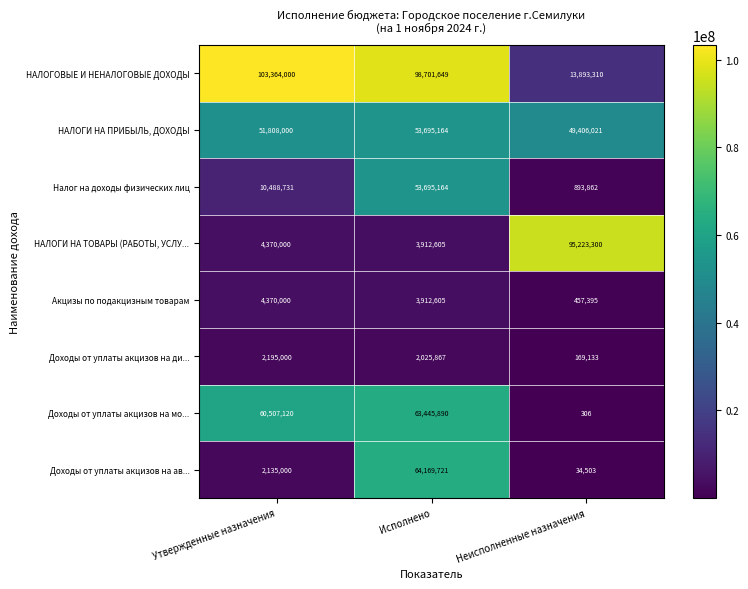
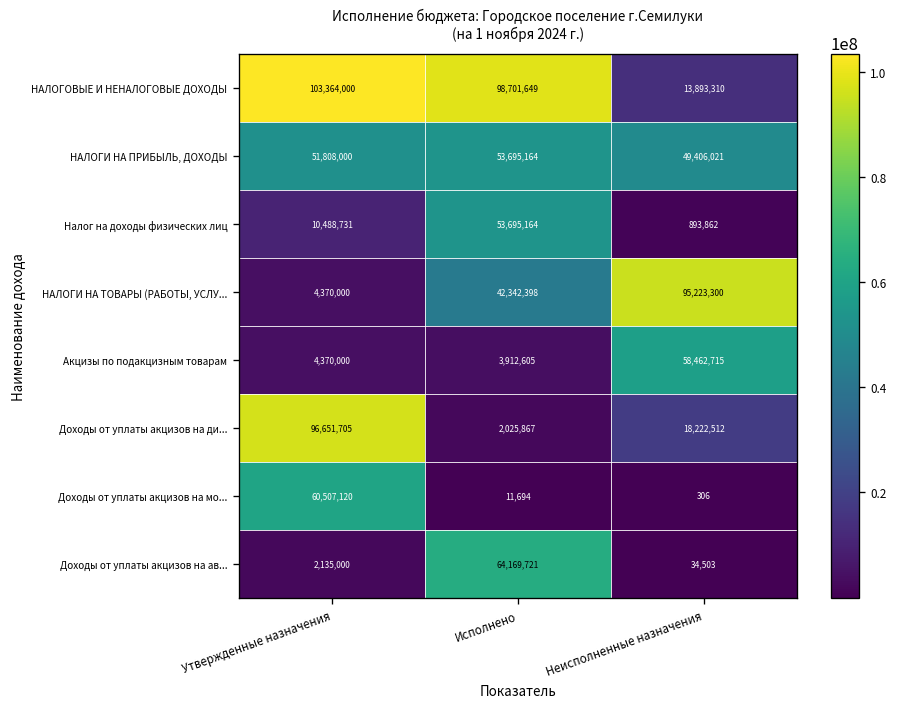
НАЛОГИ НА ТОВАРЫ (РАБОТЫ, УСЛУ..., Исполнено: 3,912,605 -> 42,342,398
Акцизы по подакцизным товарам, Неисполненные назначения: 457,395 -> 58,462,715
Доходы от уплаты акцизов на ди..., Утвержденные назначения: 2,195,000 -> 96,651,705
Доходы от уплаты акцизов на ди..., Неисполненные назначения: 169,133 -> 18,222,512
Доходы от уплаты акцизов на мо..., Исполнено: 63,445,890 -> 11,694
